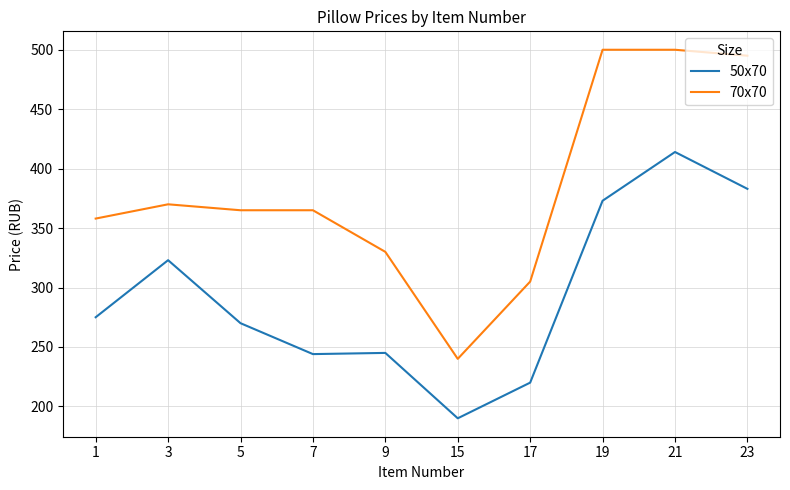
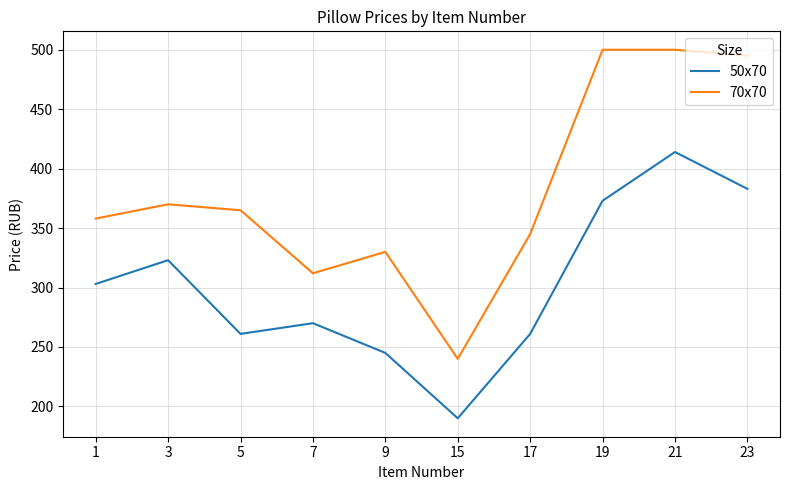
50x70, 1: 275 -> 303
50x70, 5: 270 -> 261
50x70, 7: 244 -> 270
70x70, 7: 365 -> 312
50x70, 17: 220 -> 261
70x70, 17: 305 -> 345
